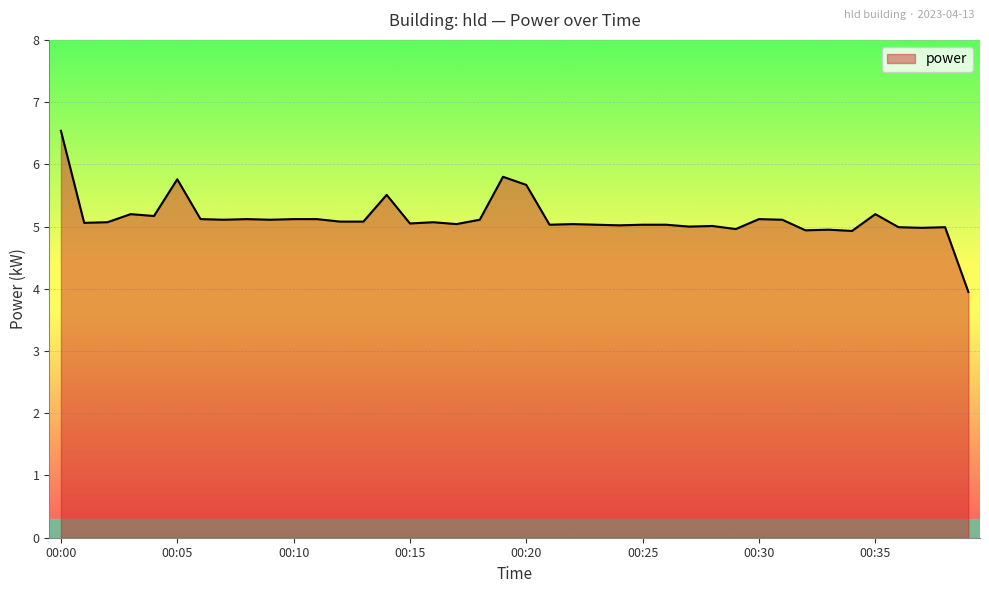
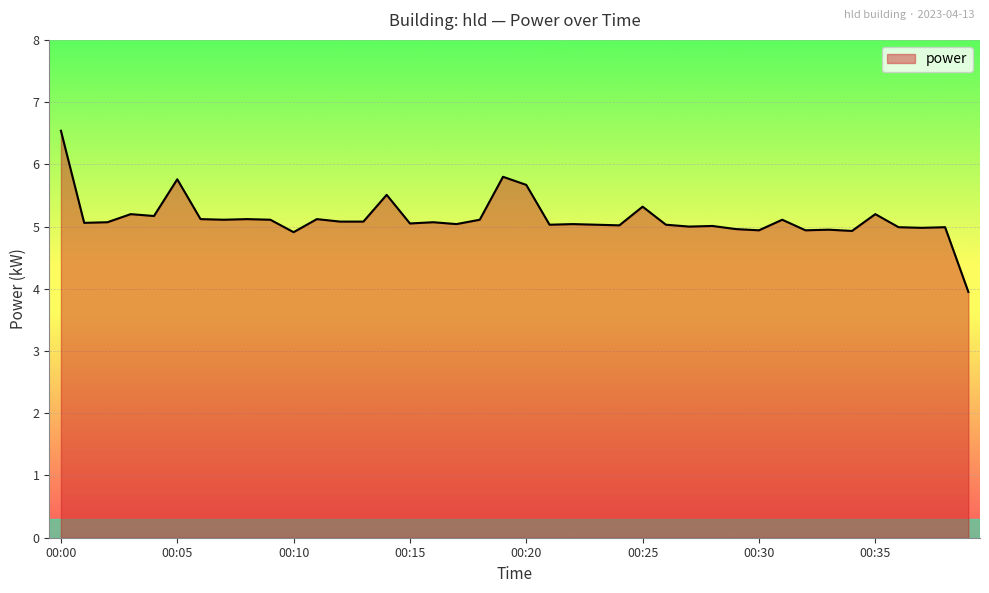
00:10: 5.1 -> 4.9
00:25: 5.0 -> 5.3
00:30: 5.1 -> 4.9
